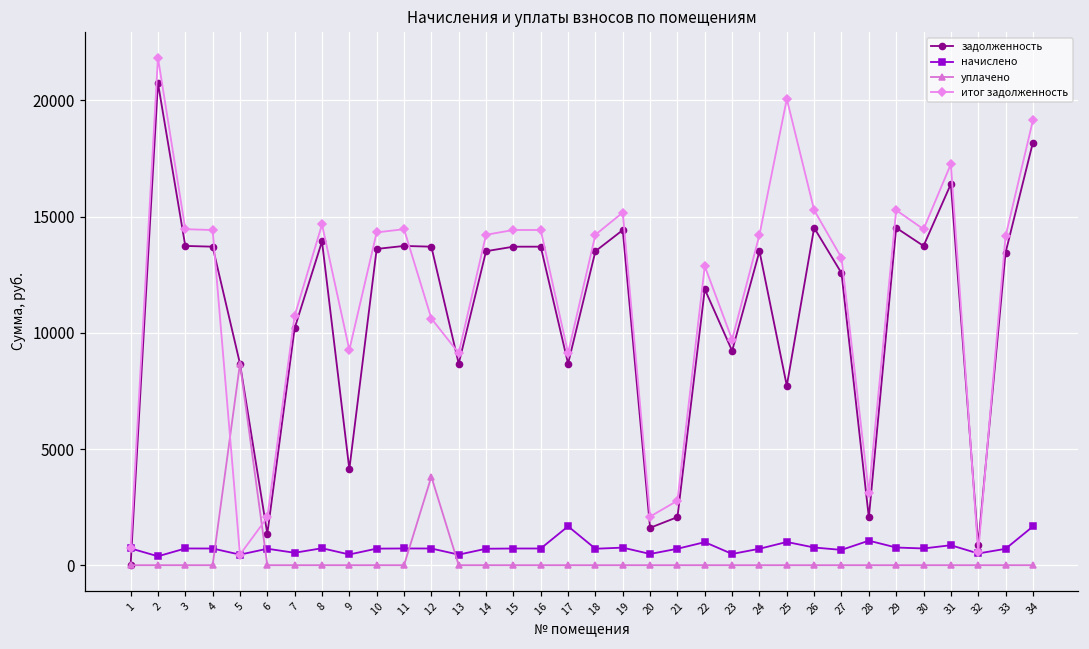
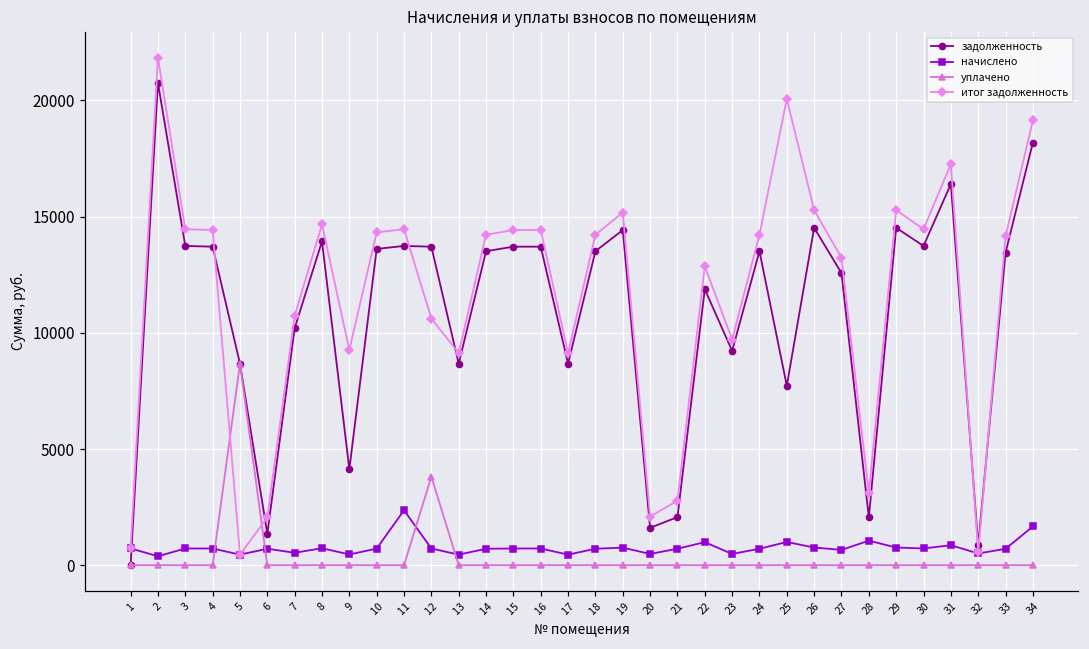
начислено, 11: 700 -> 2400
начислено, 17: 1700 -> 500
